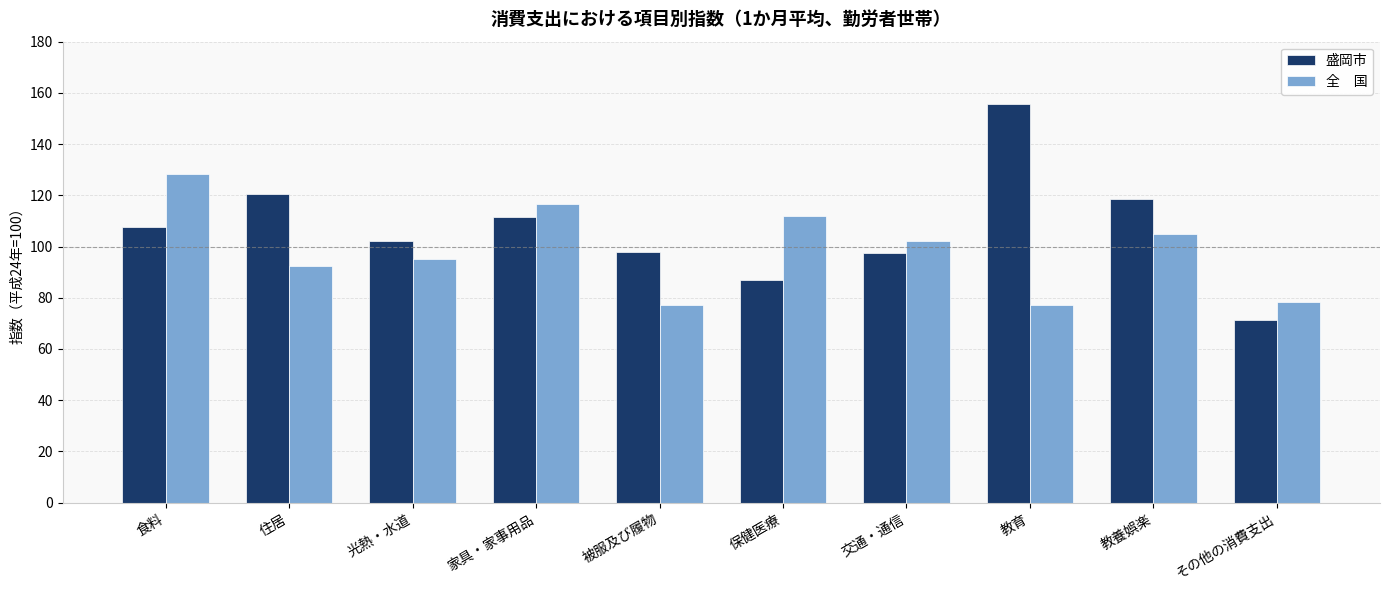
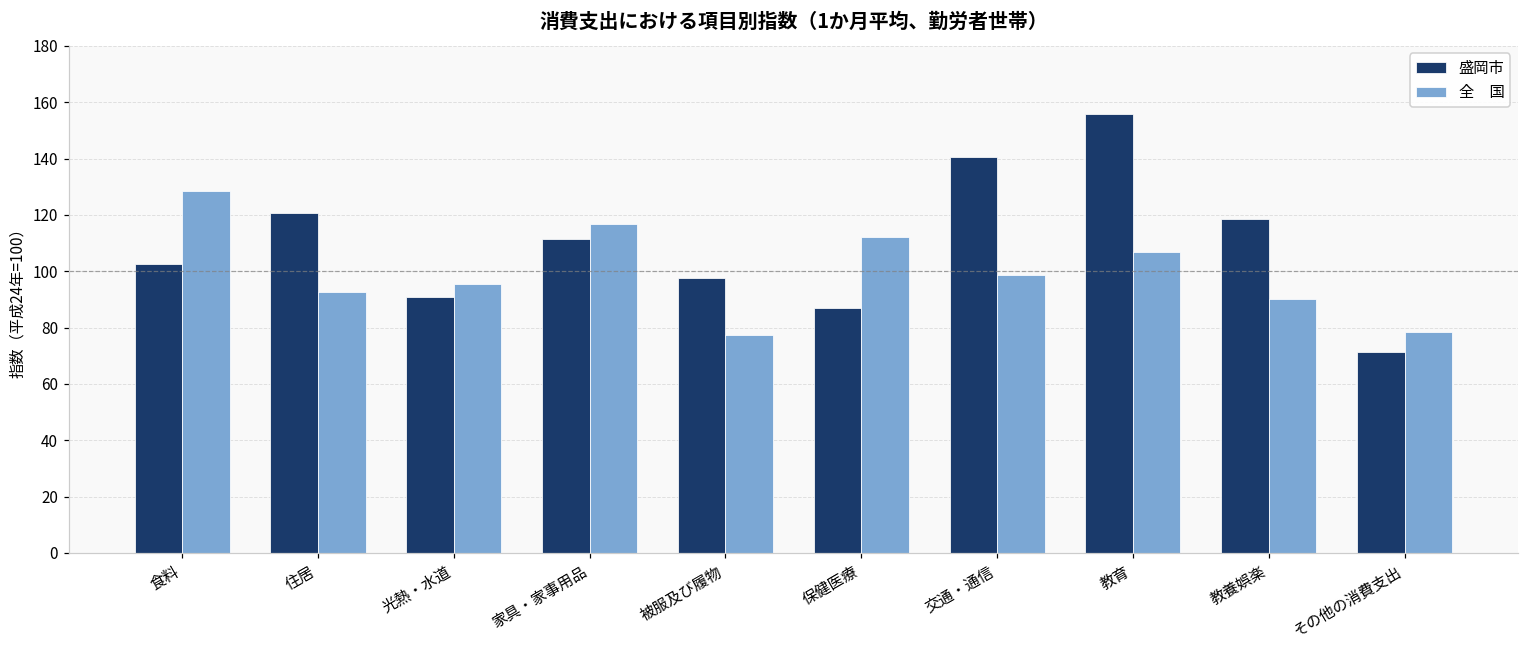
盛岡市, 食料: 108 -> 103
盛岡市, 光熱・水道: 102 -> 91
盛岡市, 交通・通信: 97 -> 141
全 国, 交通・通信: 102 -> 99
全 国, 教育: 77 -> 107
全 国, 教養娯楽: 105 -> 90
